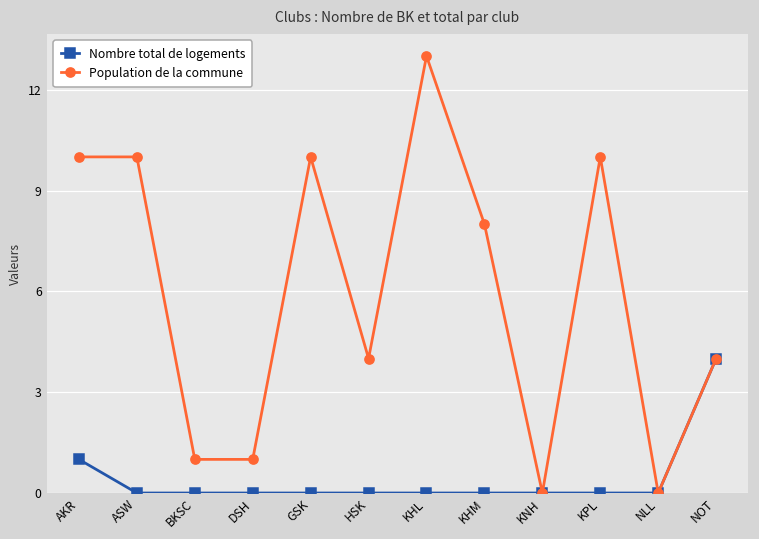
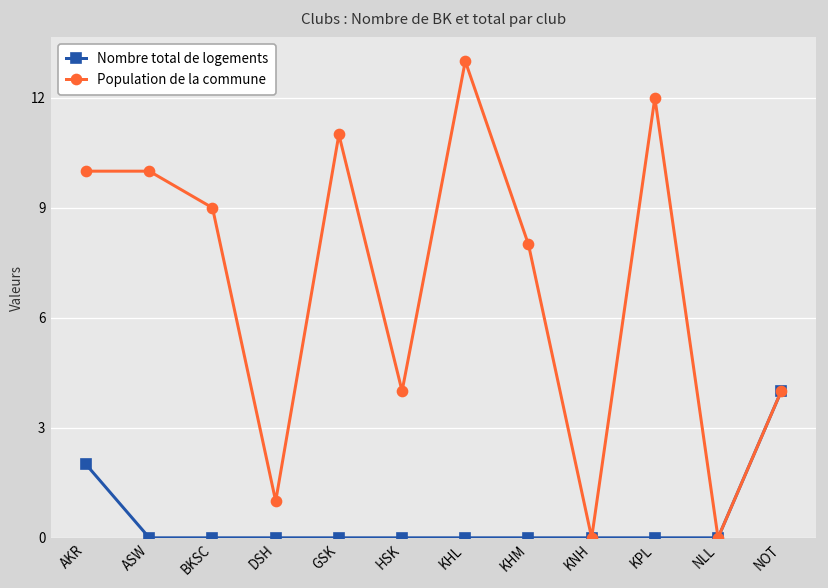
Nombre total de logements, AKR: 1 -> 2
Population de la commune, BKSC: 1 -> 9
Population de la commune, GSK: 10 -> 11
Population de la commune, KPL: 10 -> 12
